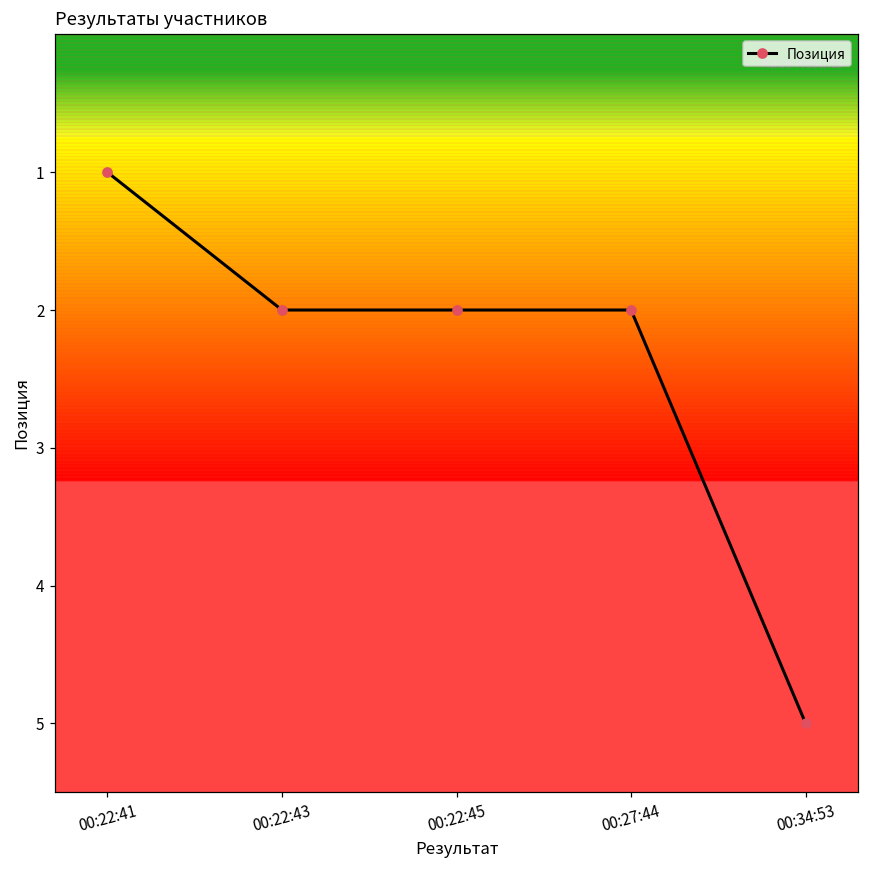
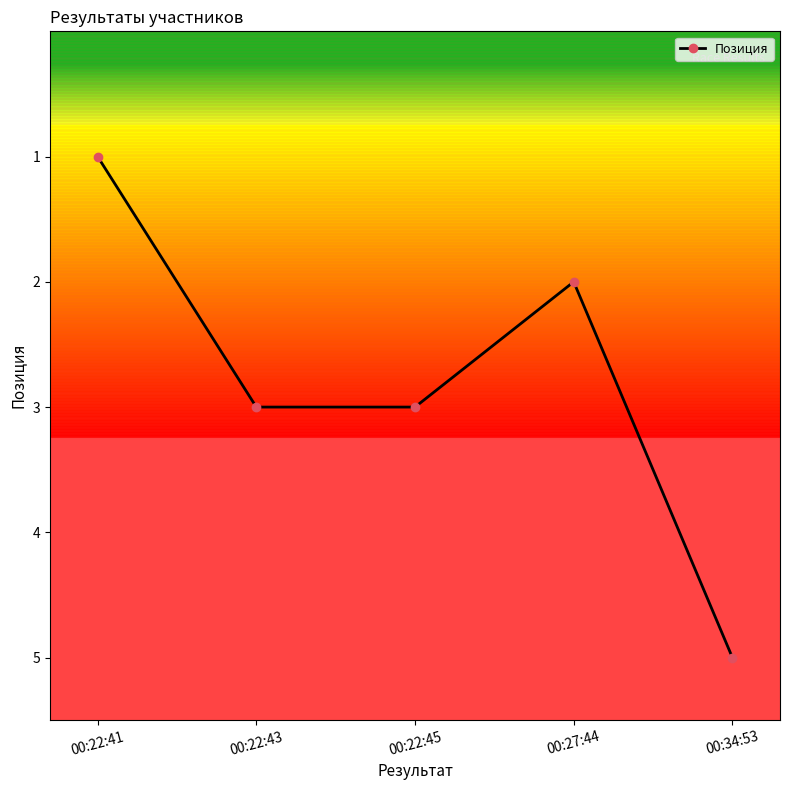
00:22:43: 2 -> 3
00:22:45: 2 -> 3
